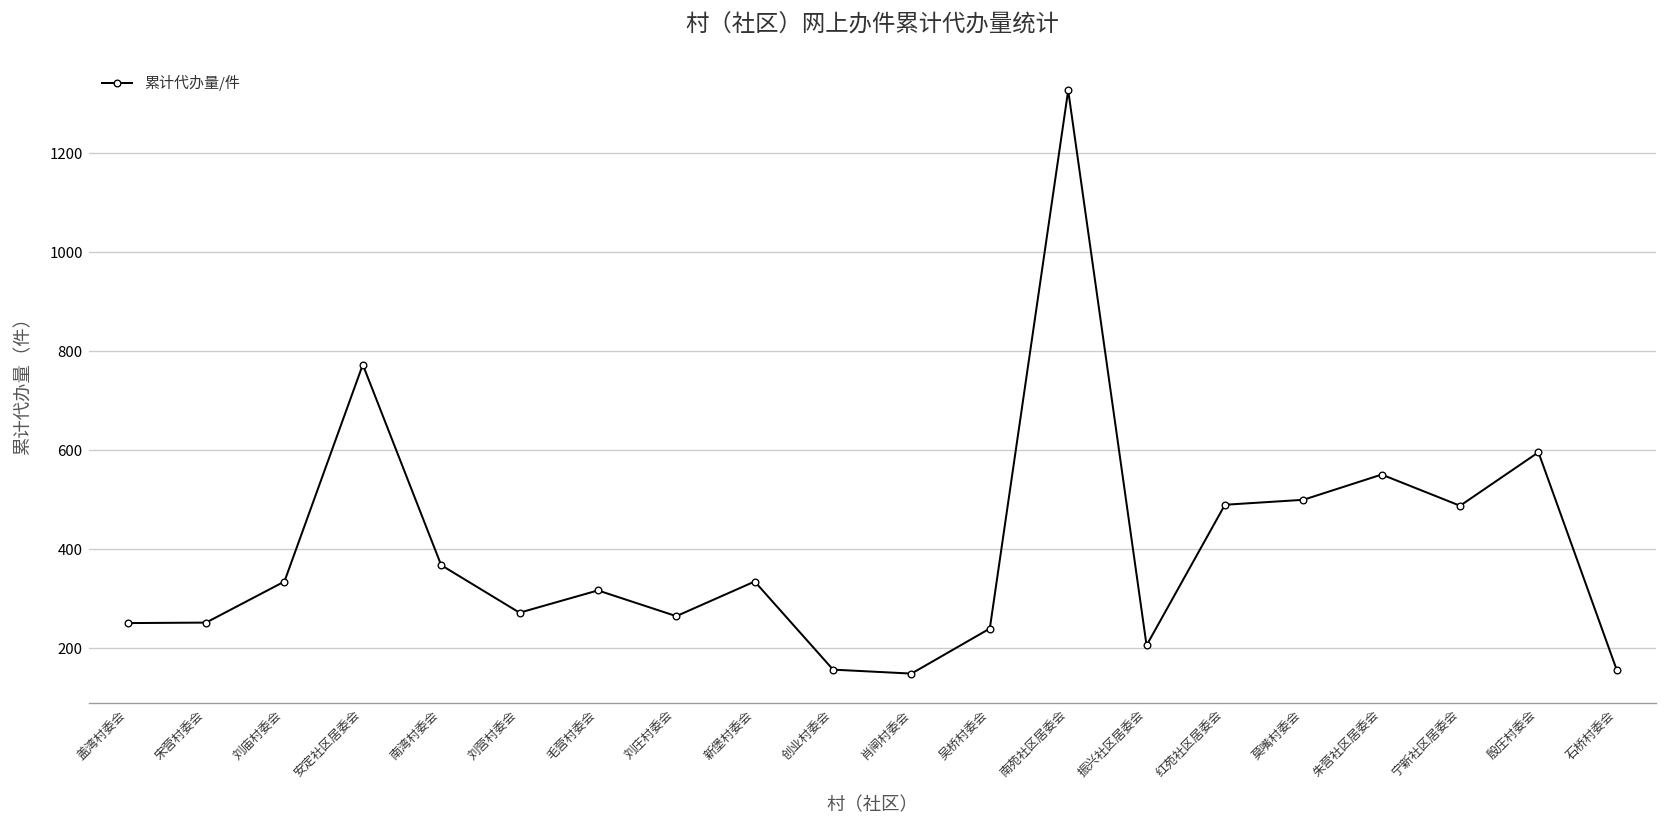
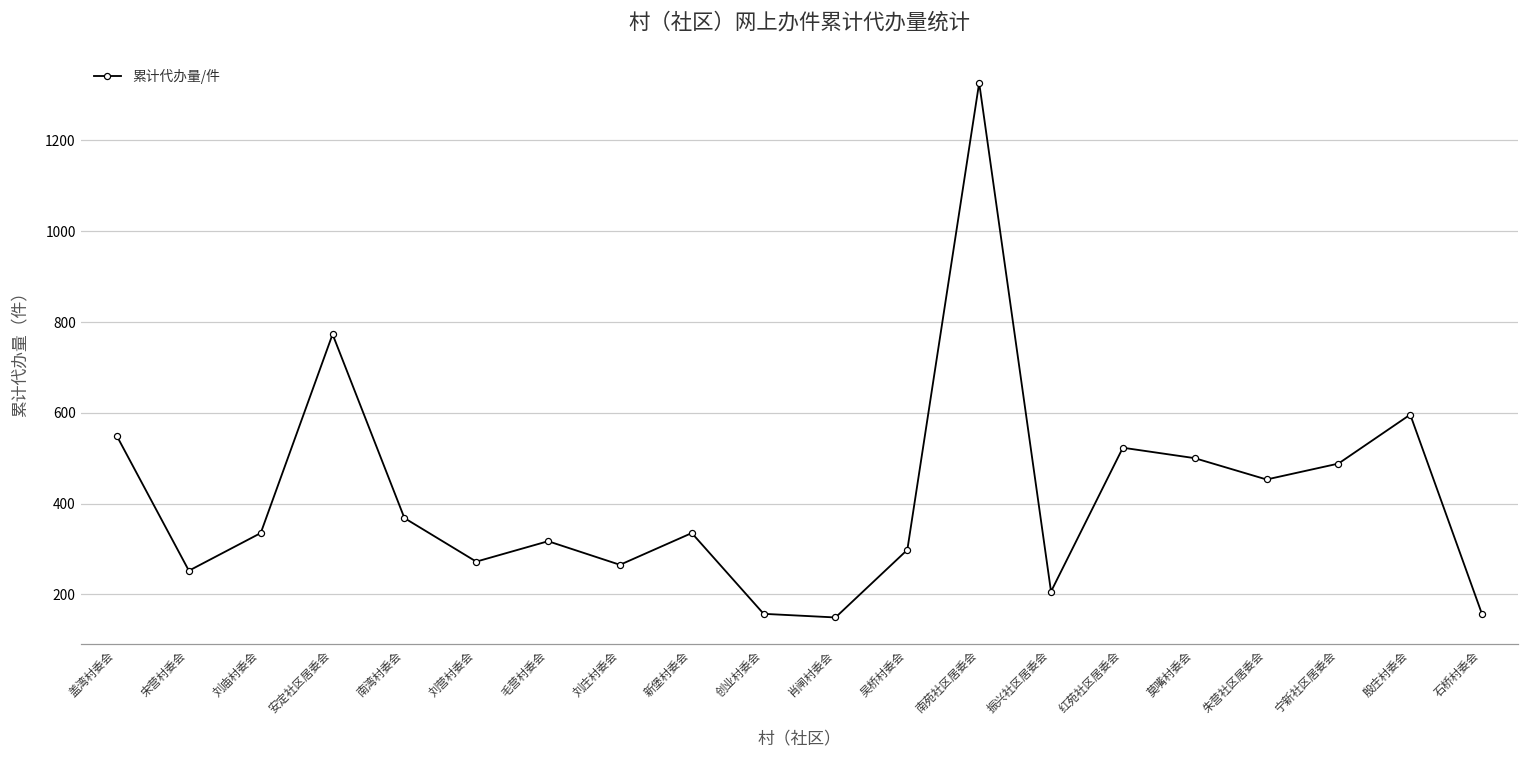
盖湾村委会: 250 -> 550
吴桥村委会: 240 -> 300
红苑社区居委会: 490 -> 520
朱营社区居委会: 550 -> 450
